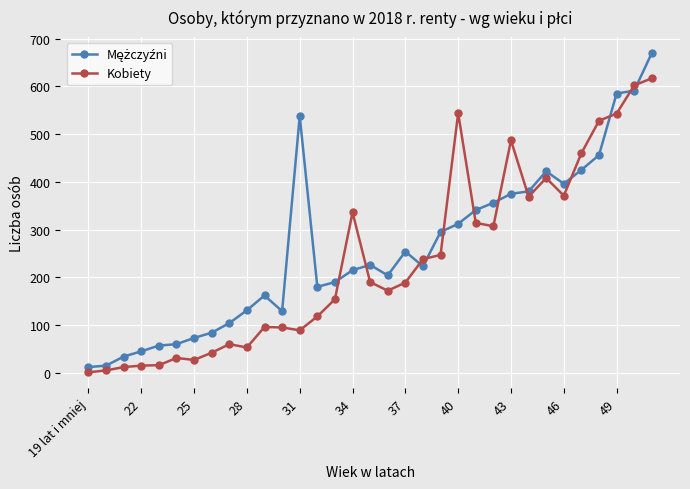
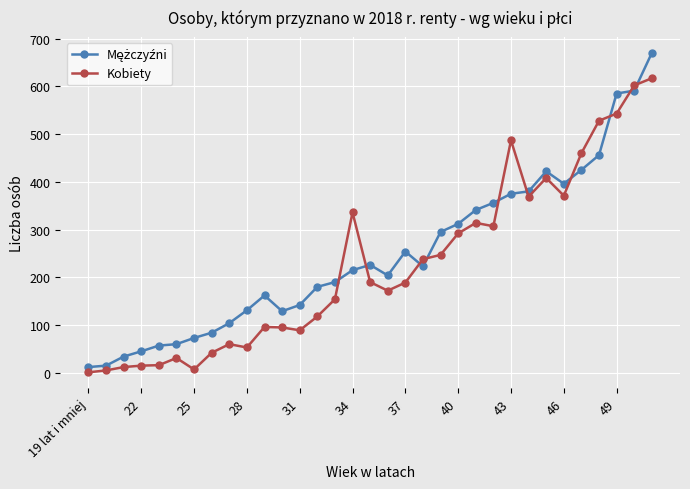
Kobiety, 25: 30 -> 10
Mężczyźni, 31: 540 -> 140
Kobiety, 40: 540 -> 290
